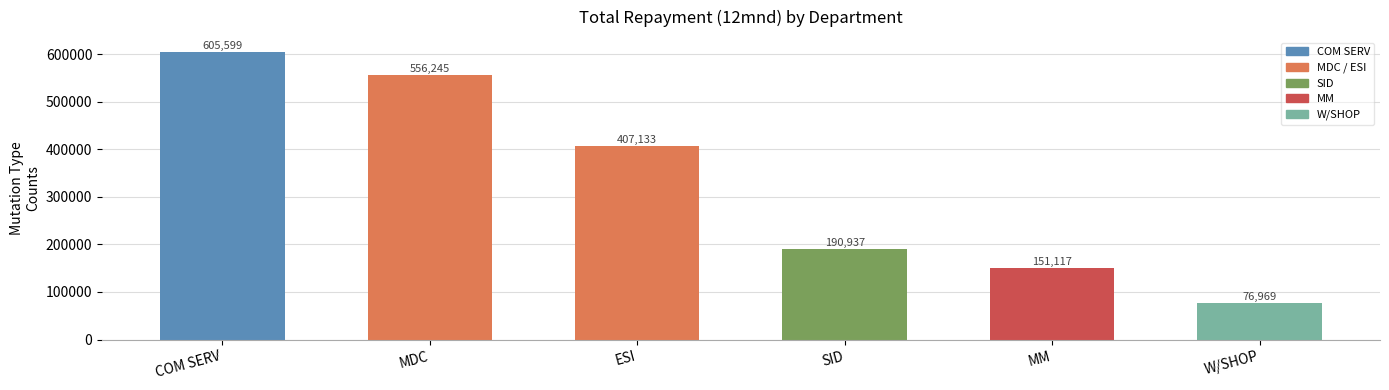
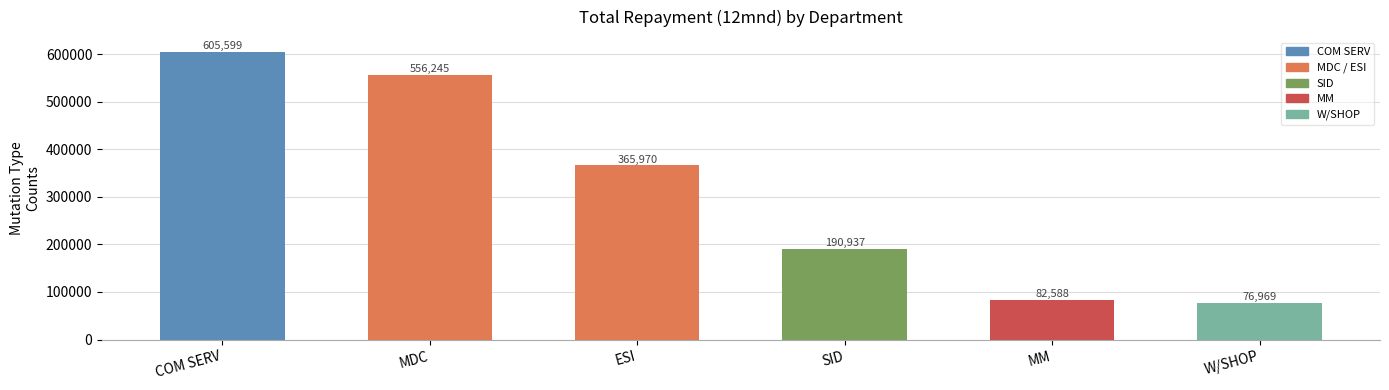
ESI: 407,133 -> 365,970
MM: 151,117 -> 82,588
